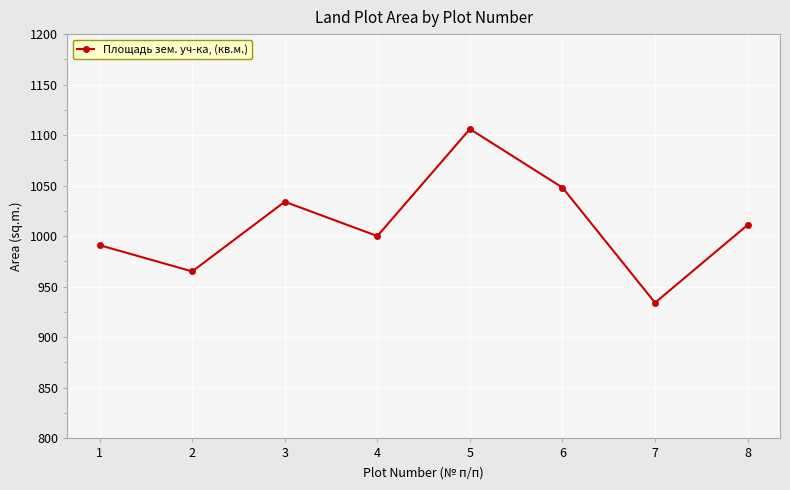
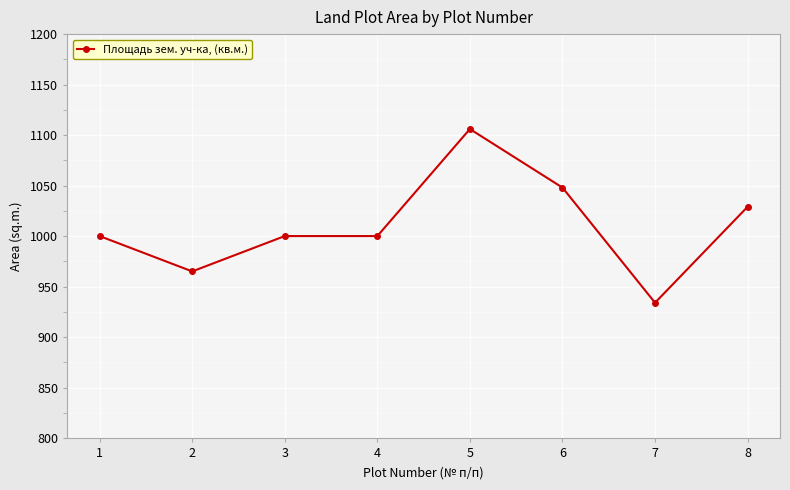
1: 991 -> 1000
3: 1034 -> 1000
8: 1011 -> 1029
